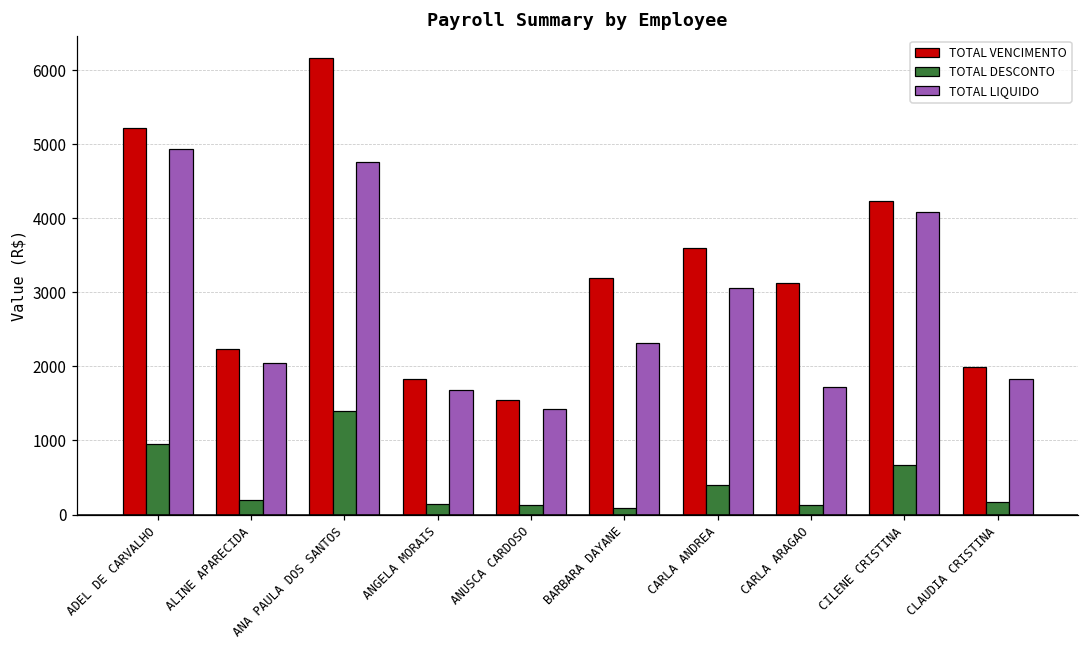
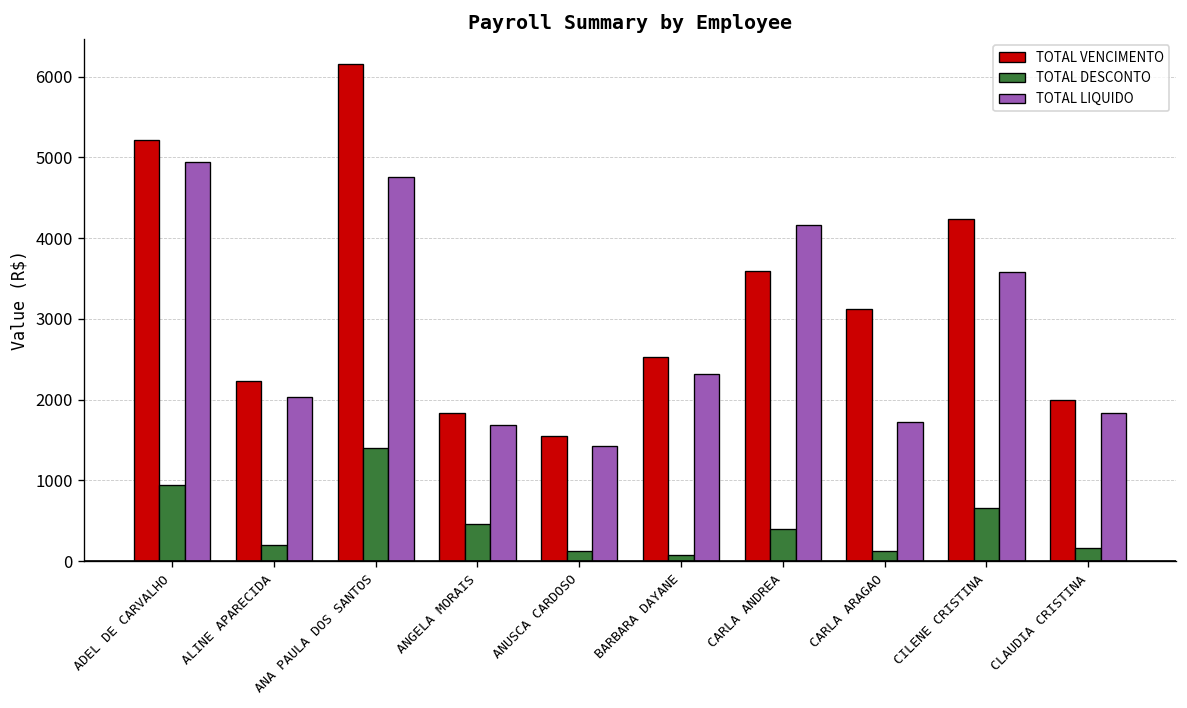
TOTAL DESCONTO, ANGELA MORAIS: 100 -> 500
TOTAL VENCIMENTO, BARBARA DAYANE: 3200 -> 2500
TOTAL LIQUIDO, CARLA ANDREA: 3100 -> 4200
TOTAL LIQUIDO, CILENE CRISTINA: 4100 -> 3600
